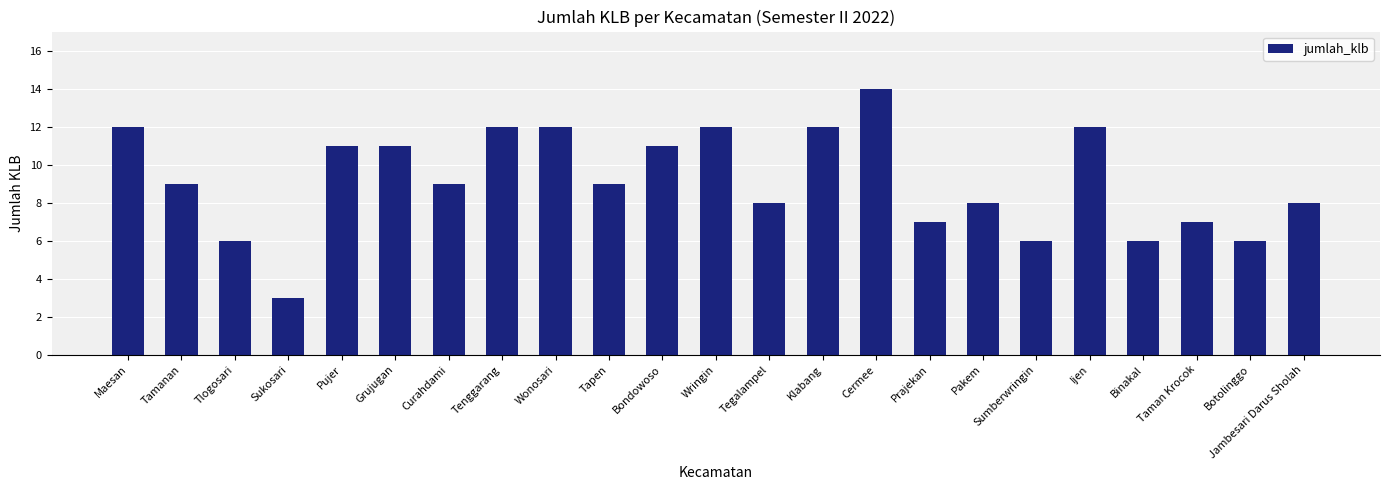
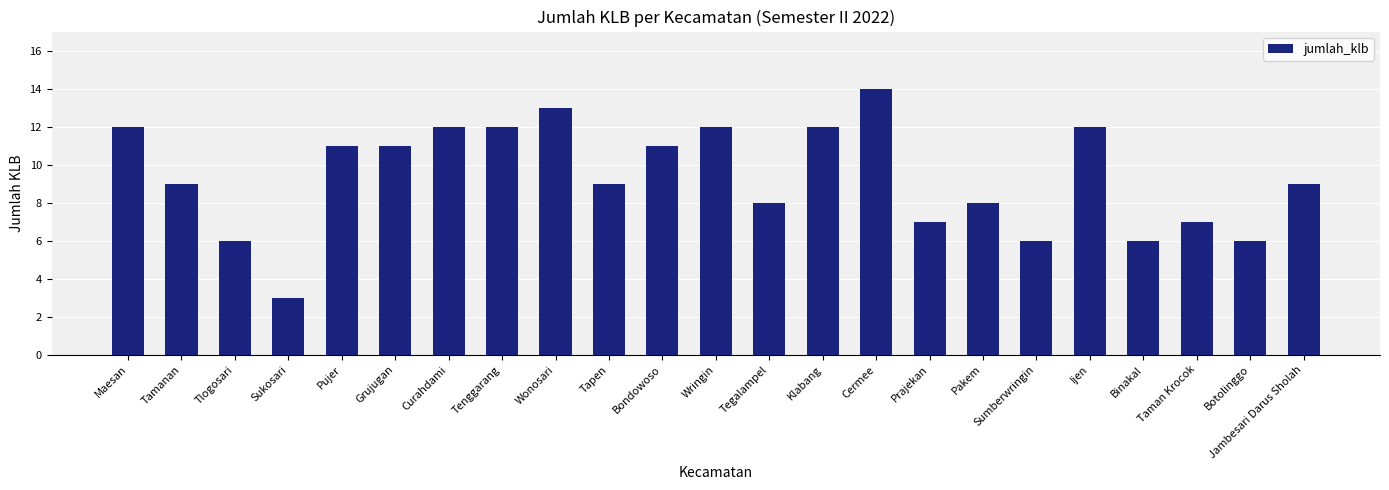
Curahdami: 9 -> 12
Wonosari: 12 -> 13
Jambesari Darus Sholah: 8 -> 9
